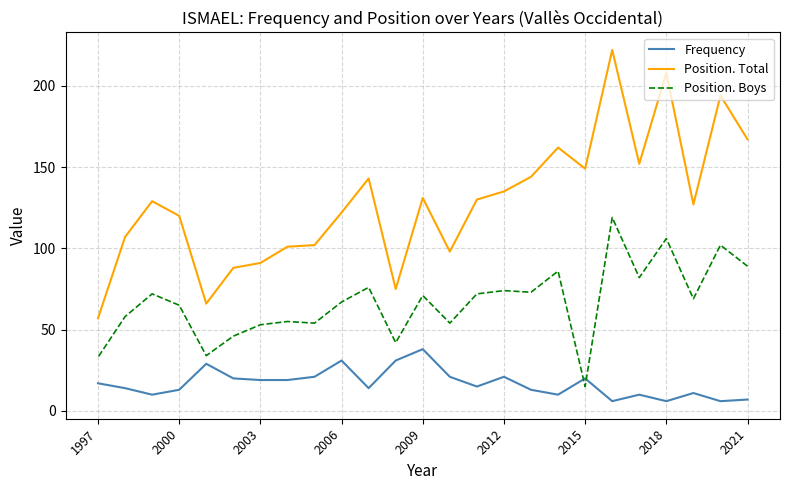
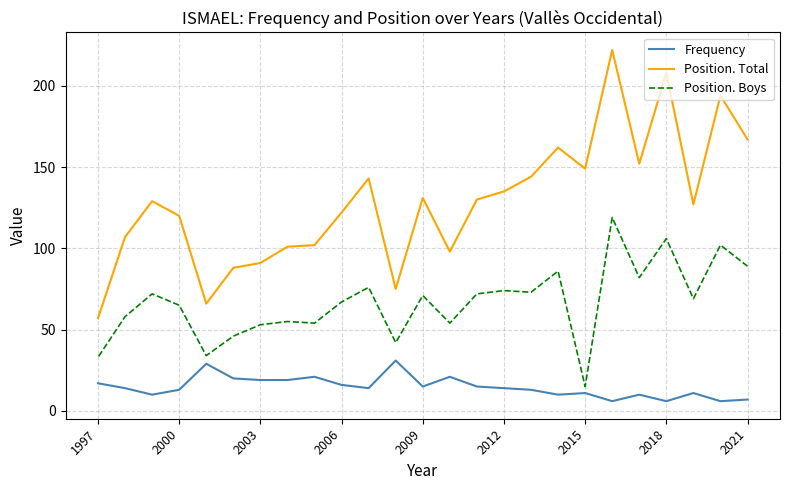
Frequency, 2006: 31 -> 16
Frequency, 2009: 38 -> 15
Frequency, 2012: 21 -> 14
Frequency, 2015: 20 -> 11
